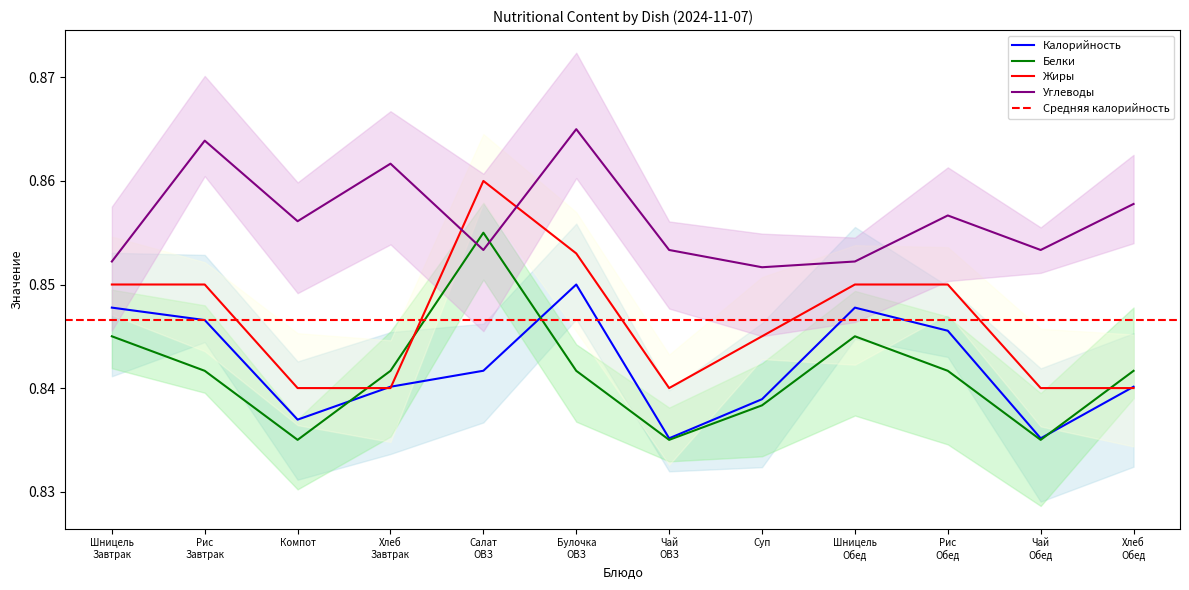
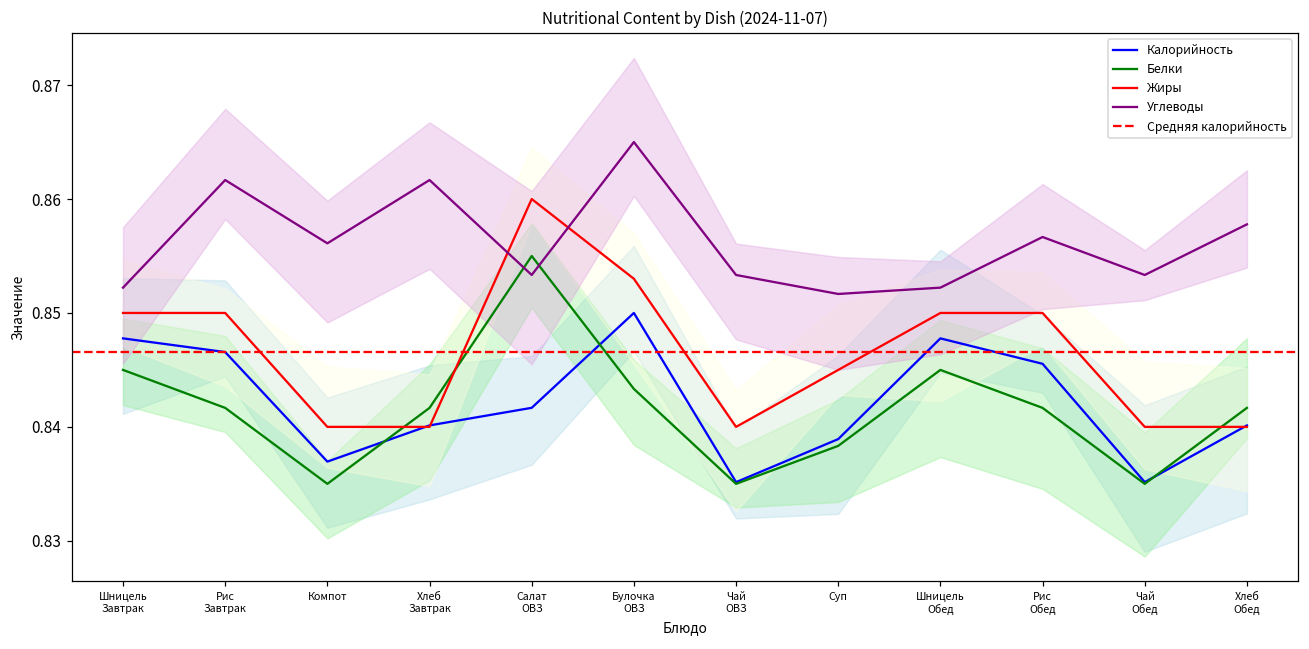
Углеводы, Рис Завтрак: 0.8639 -> 0.8617
Белки, Булочка ОВЗ: 0.8417 -> 0.8433
